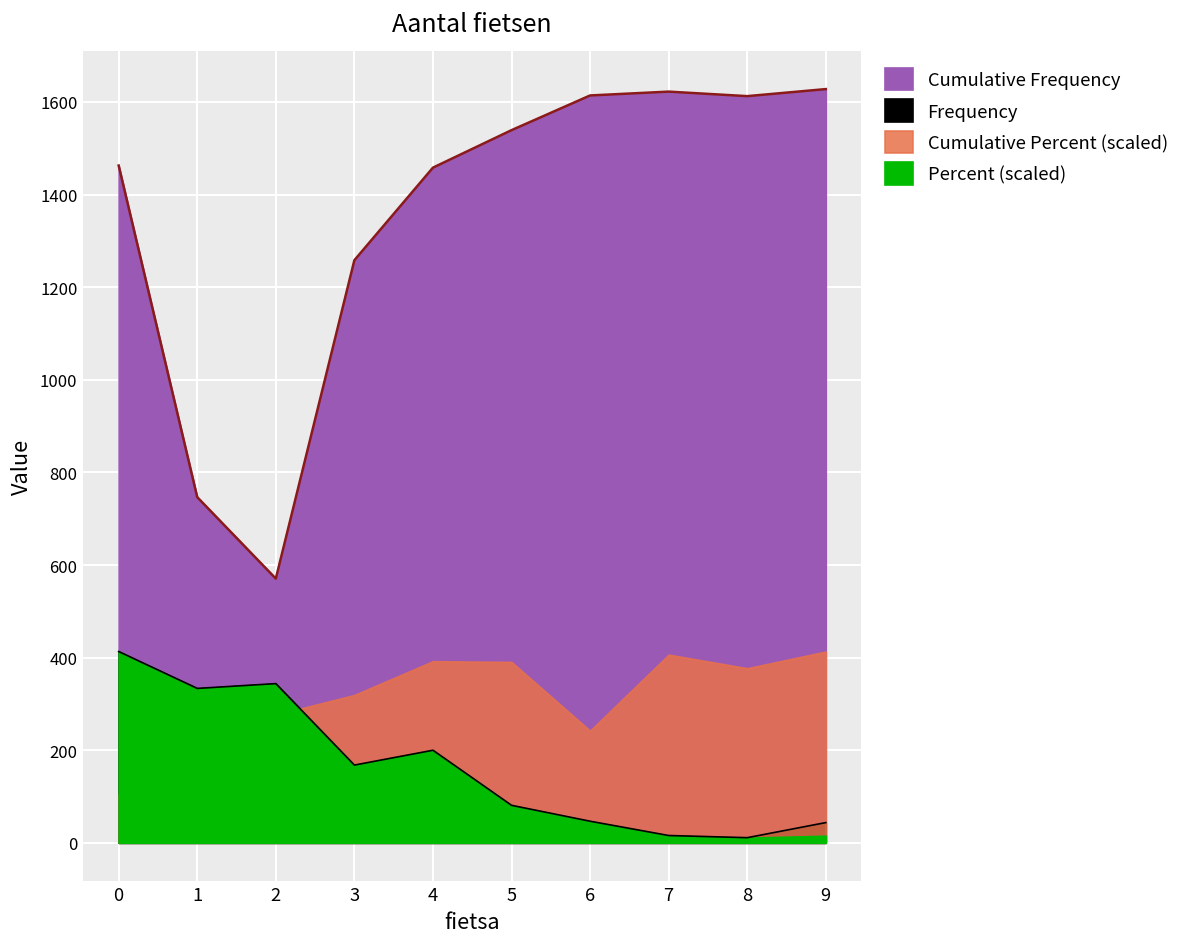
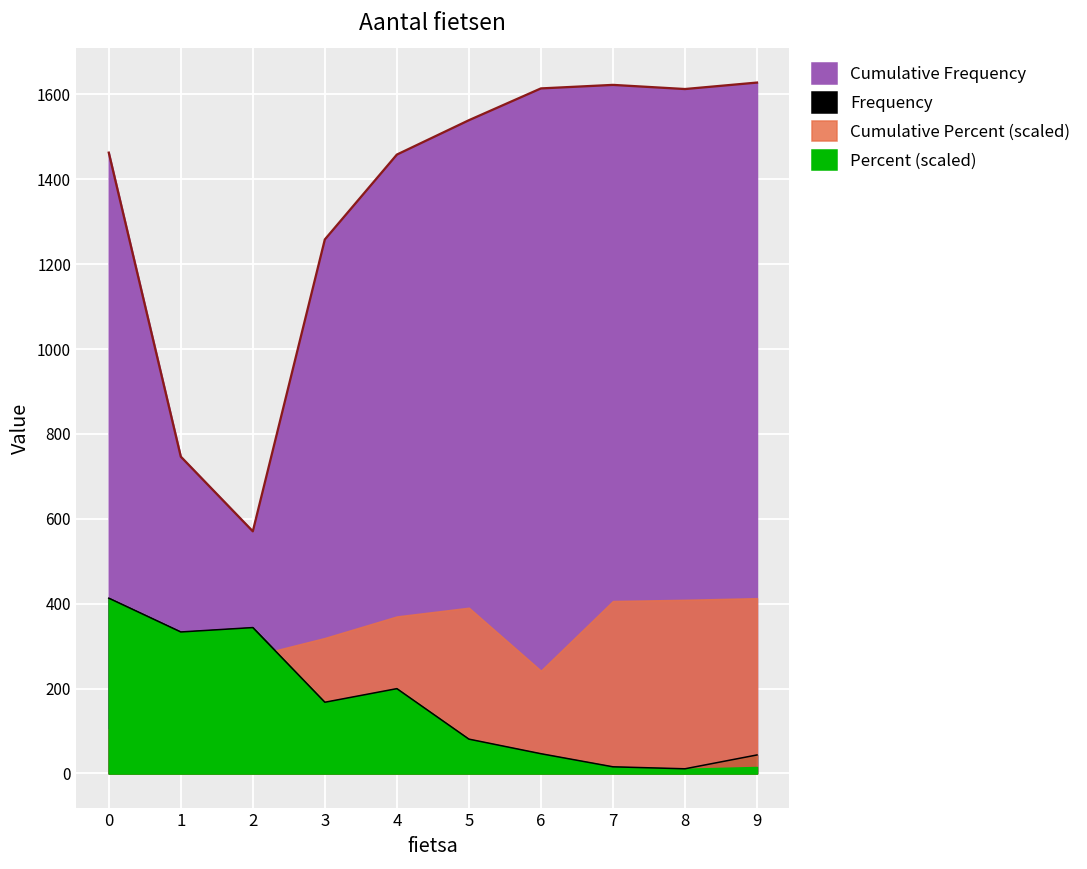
Cumulative Percent (scaled), 4: 390 -> 370
Cumulative Percent (scaled), 8: 380 -> 410
